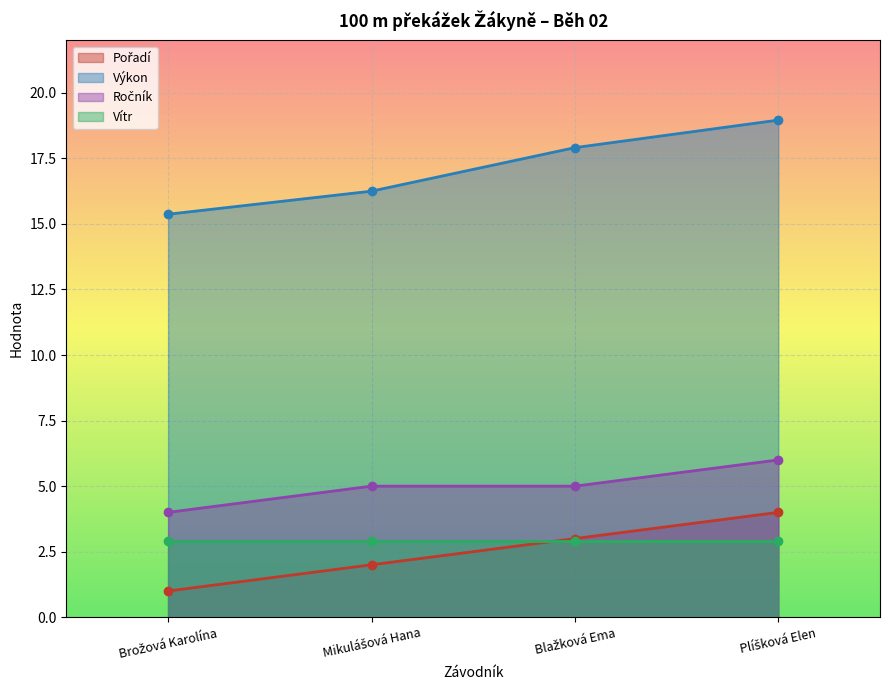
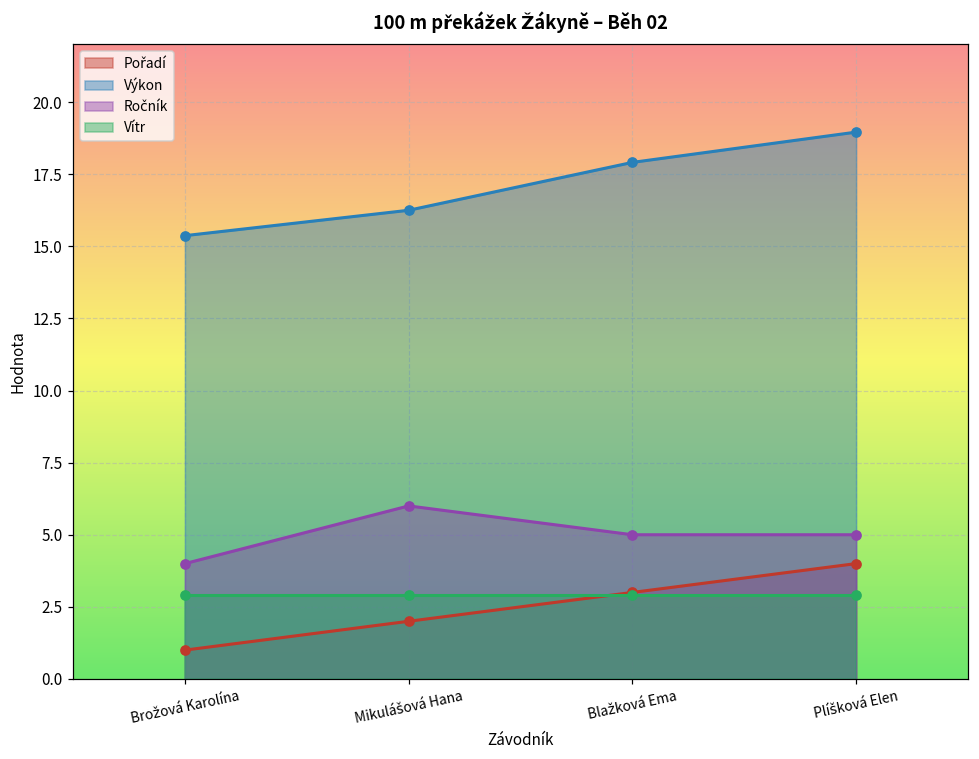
Ročník, Mikulášová Hana: 5 -> 6
Ročník, Plíšková Elen: 6 -> 5
